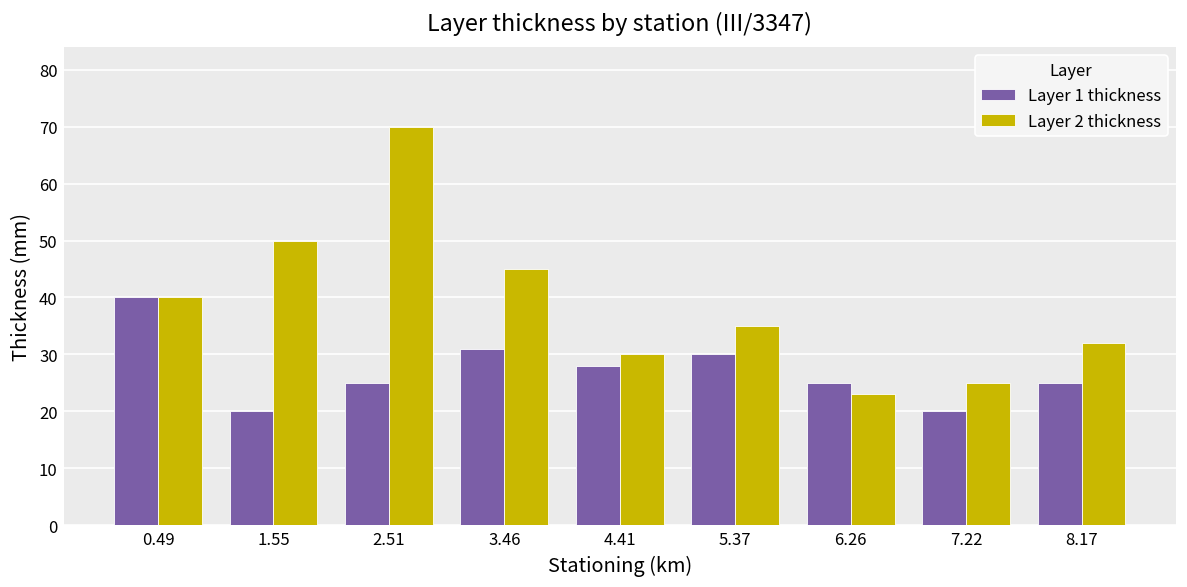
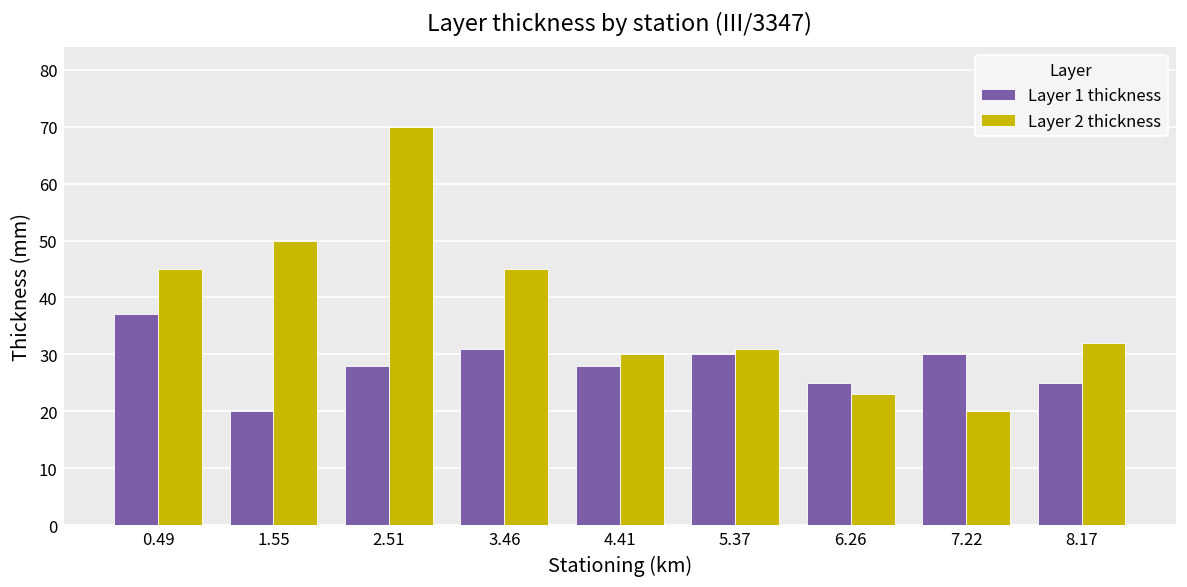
Layer 1 thickness, 0.49: 40 -> 37
Layer 2 thickness, 0.49: 40 -> 45
Layer 1 thickness, 2.51: 25 -> 28
Layer 2 thickness, 5.37: 35 -> 31
Layer 1 thickness, 7.22: 20 -> 30
Layer 2 thickness, 7.22: 25 -> 20
